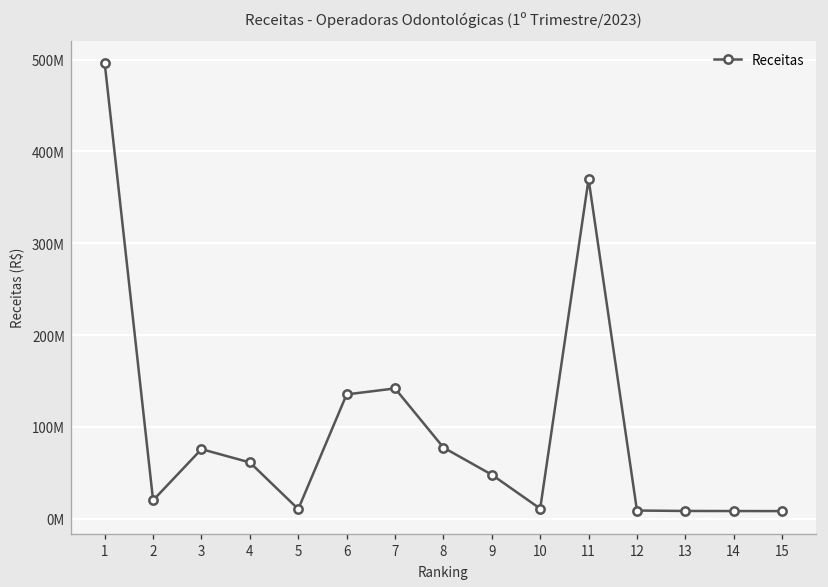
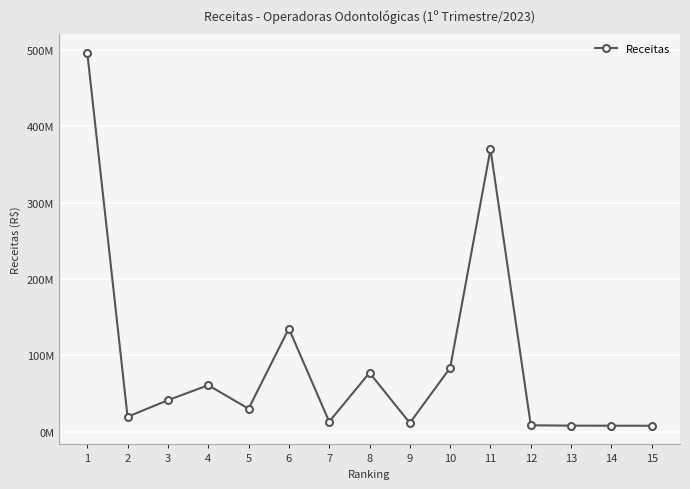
3: 80000000 -> 40000000
5: 10000000 -> 30000000
7: 140000000 -> 10000000
9: 50000000 -> 10000000
10: 10000000 -> 80000000
